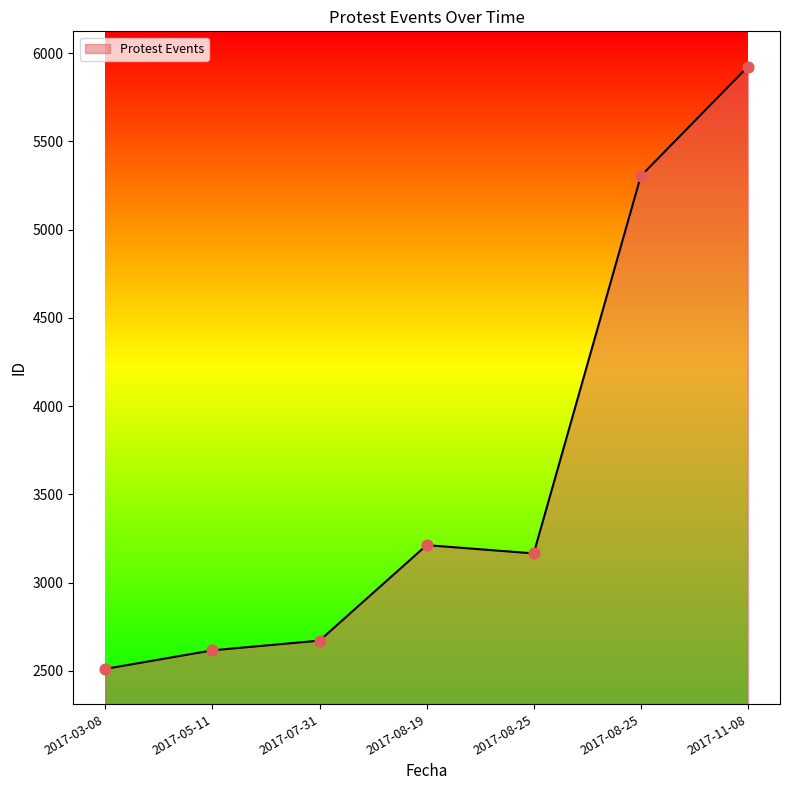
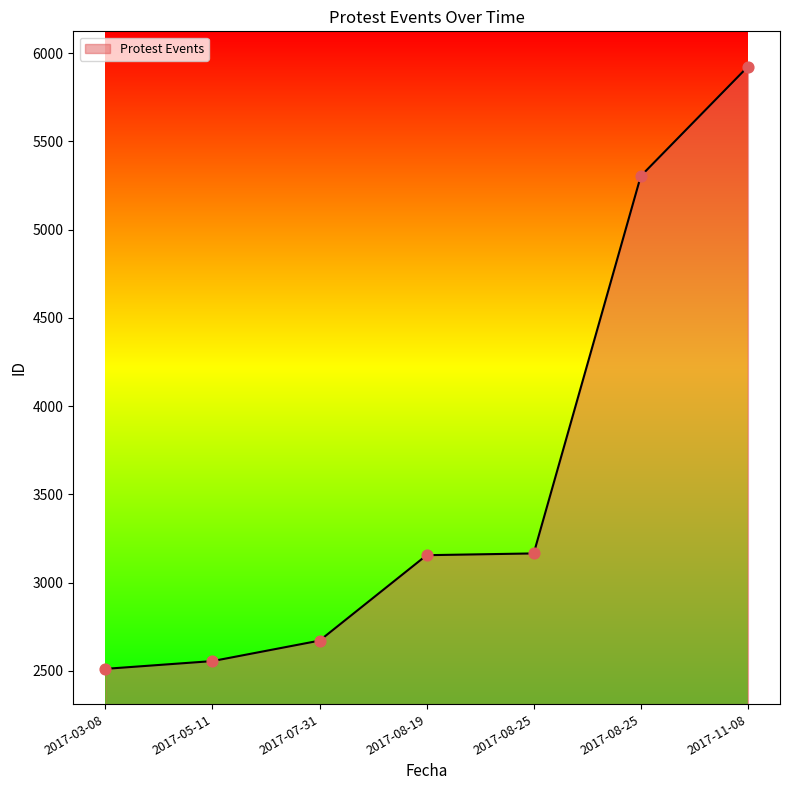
2017-05-11: 2620 -> 2560
2017-08-19: 3210 -> 3160
